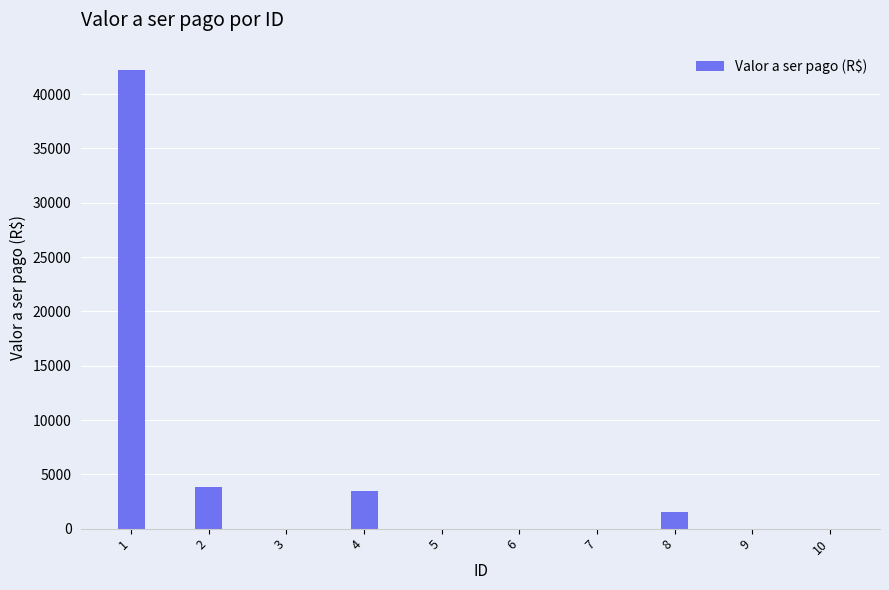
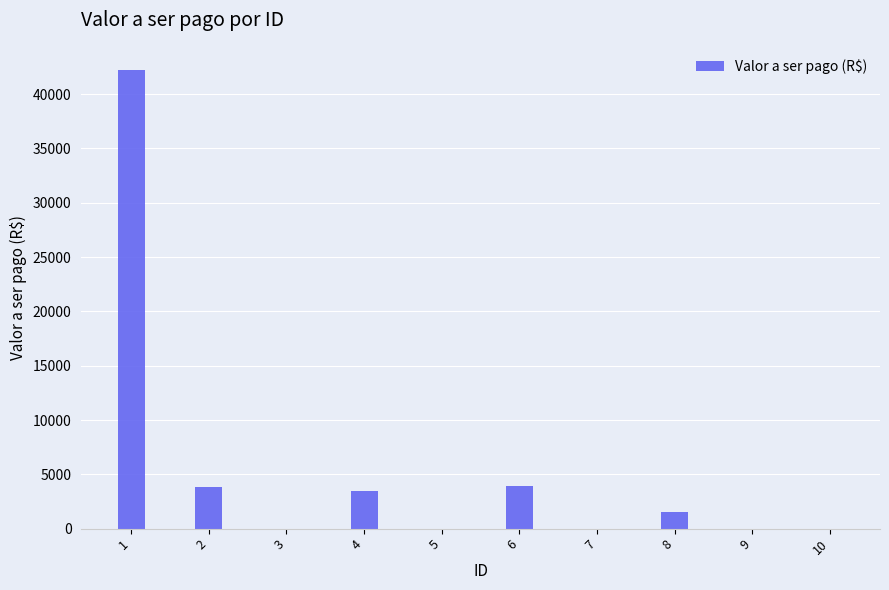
6: 0 -> 3900
